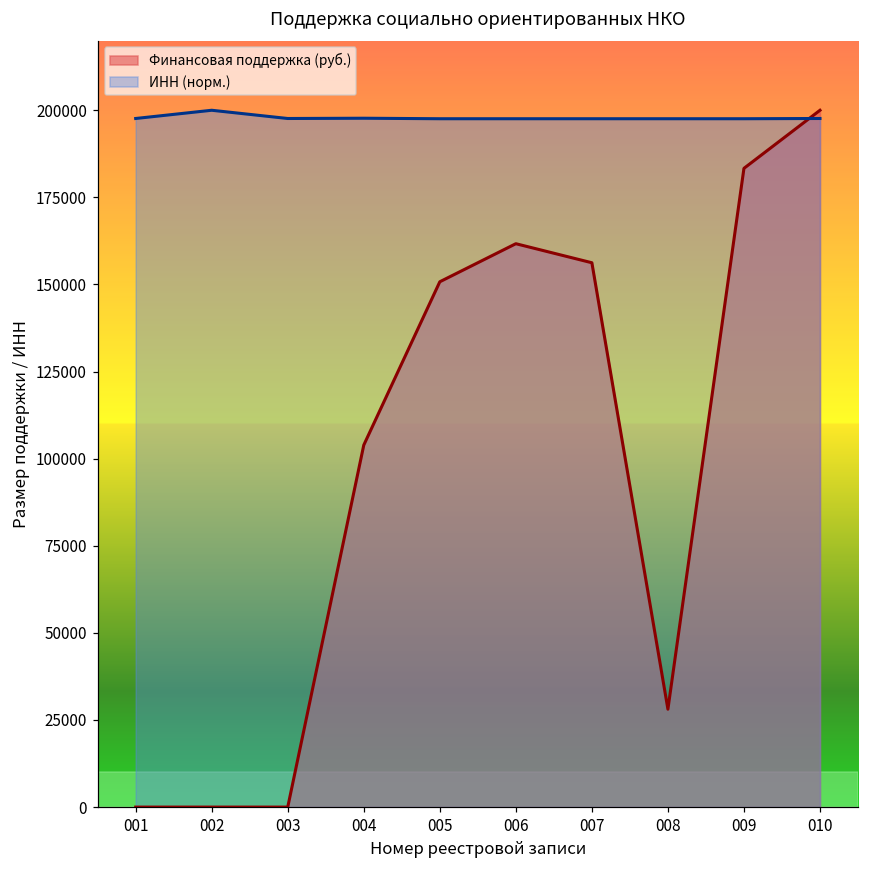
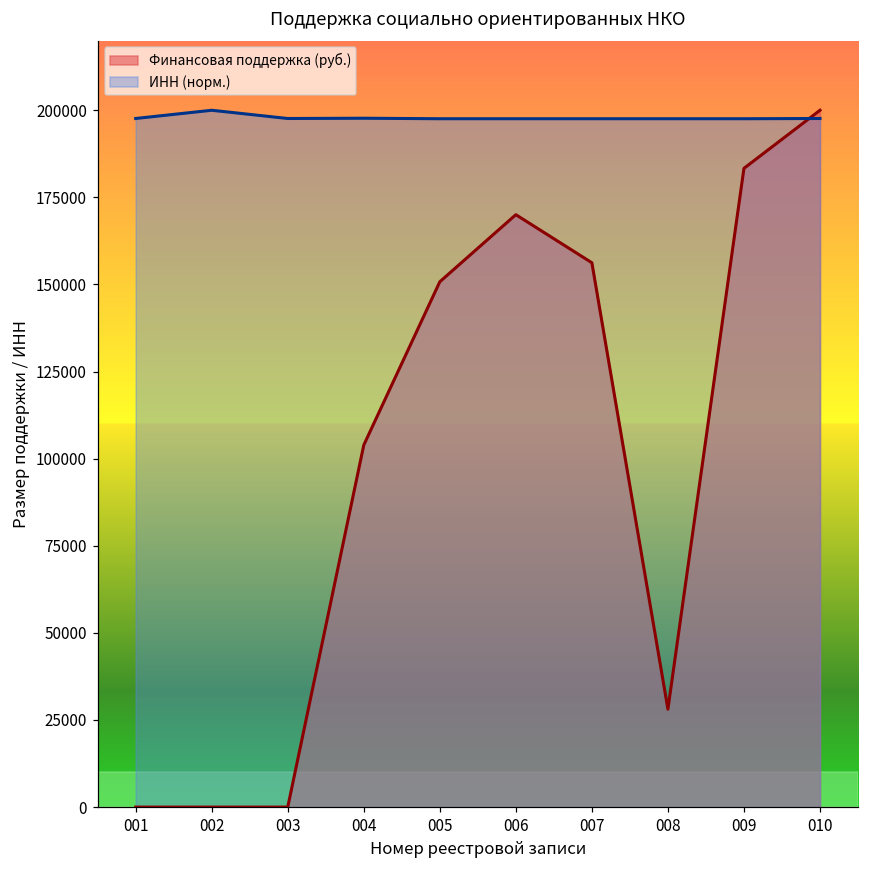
Финансовая поддержка (руб.), 006: 162000 -> 170000
